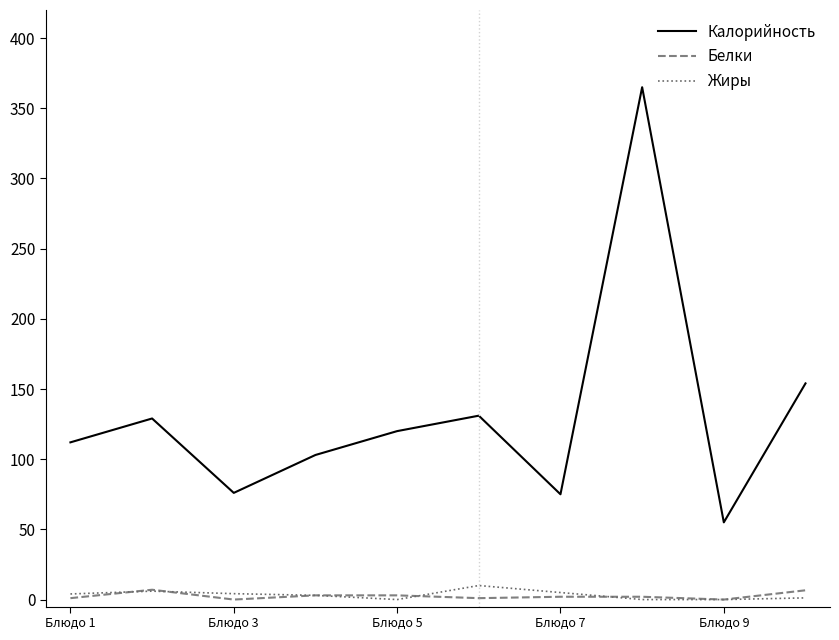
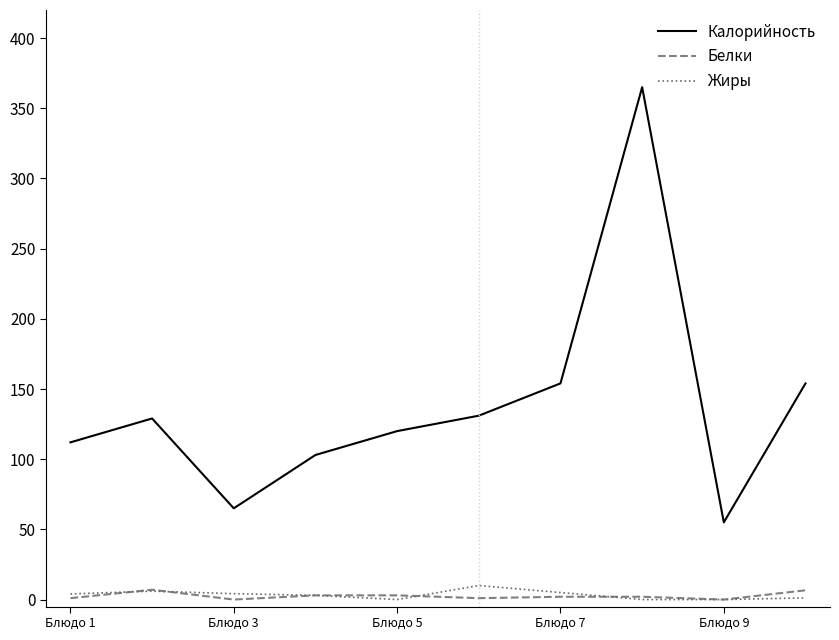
Калорийность, Блюдо 3: 76 -> 65
Калорийность, Блюдо 7: 75 -> 154
